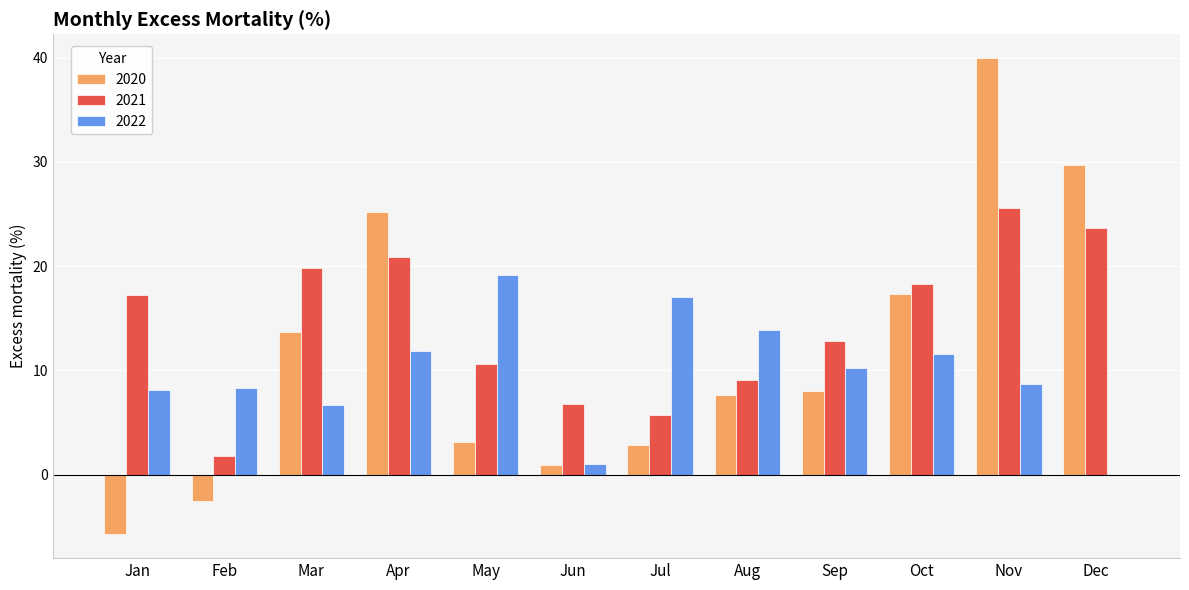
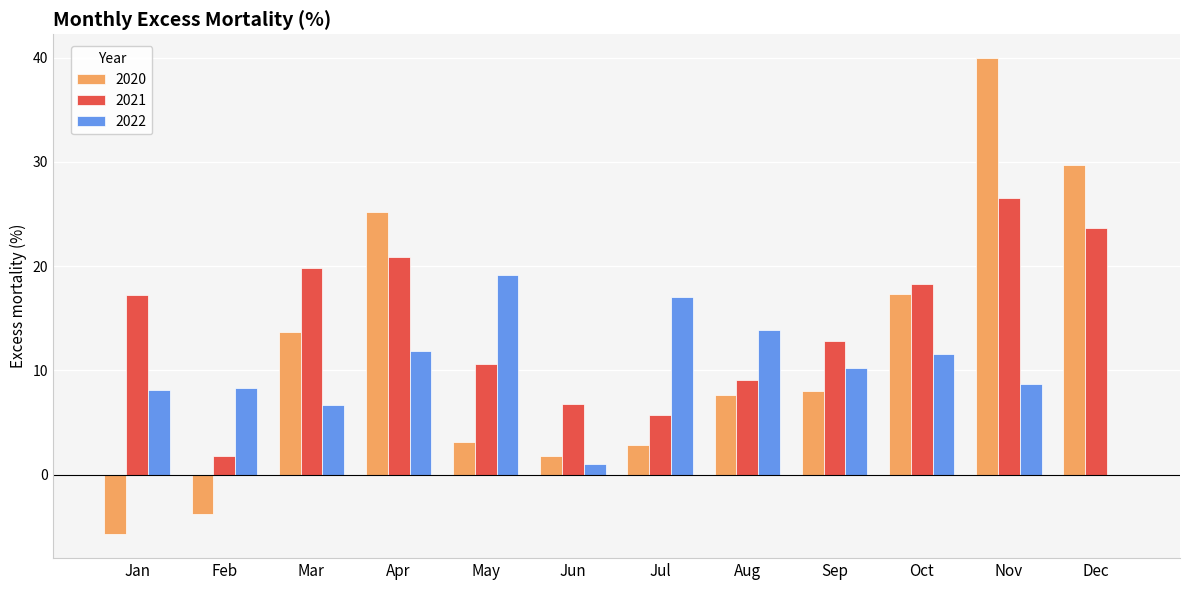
2020, Feb: -2.5 -> -3.7
2020, Jun: 0.9 -> 1.8
2021, Nov: 25.6 -> 26.6
